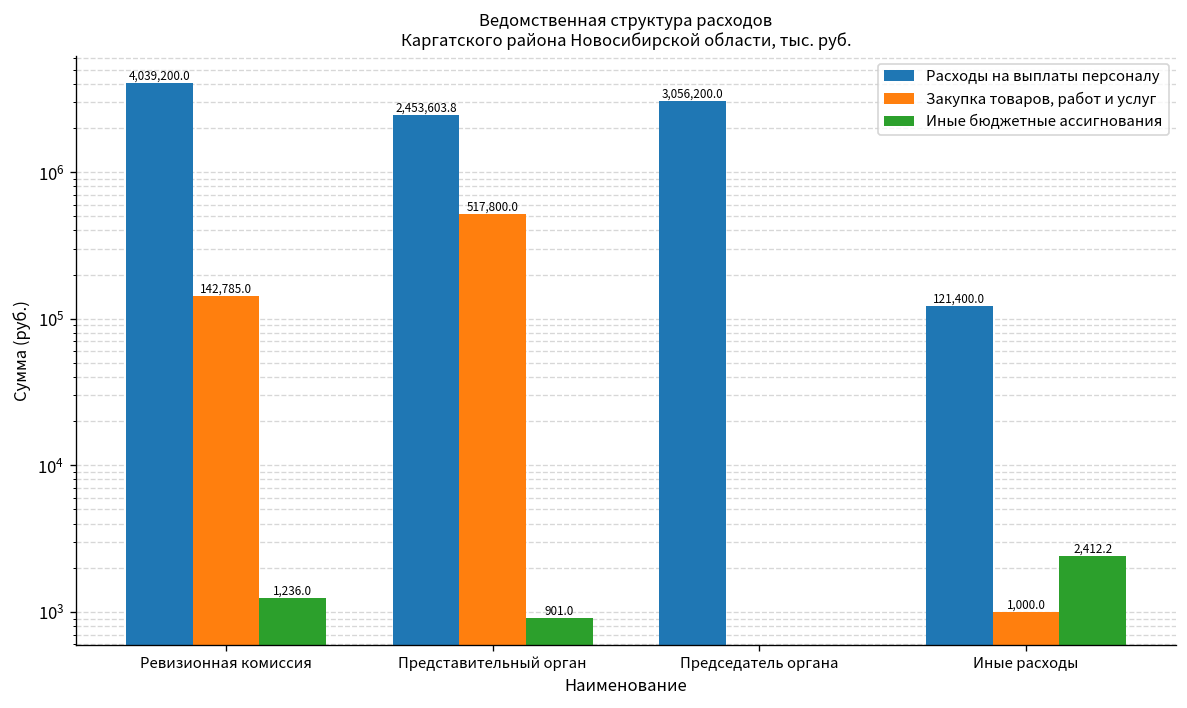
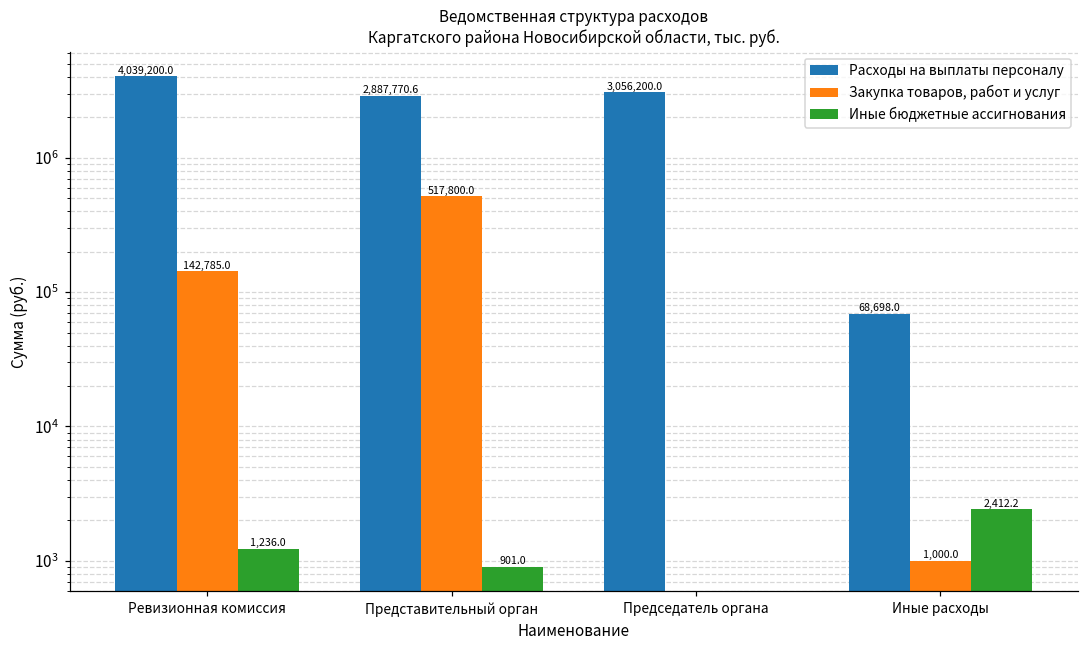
Расходы на выплаты персоналу, Представительный орган: 2,453,603.8 -> 2,887,770.6
Расходы на выплаты персоналу, Иные расходы: 121,400.0 -> 68,698.0
